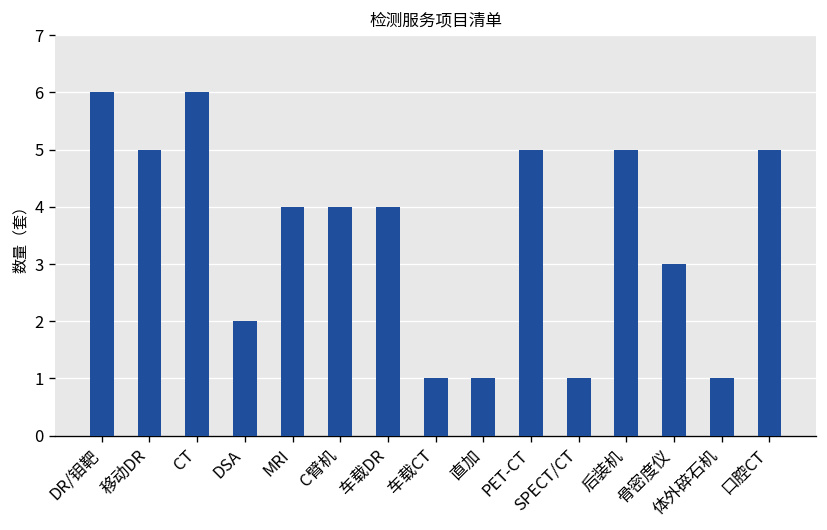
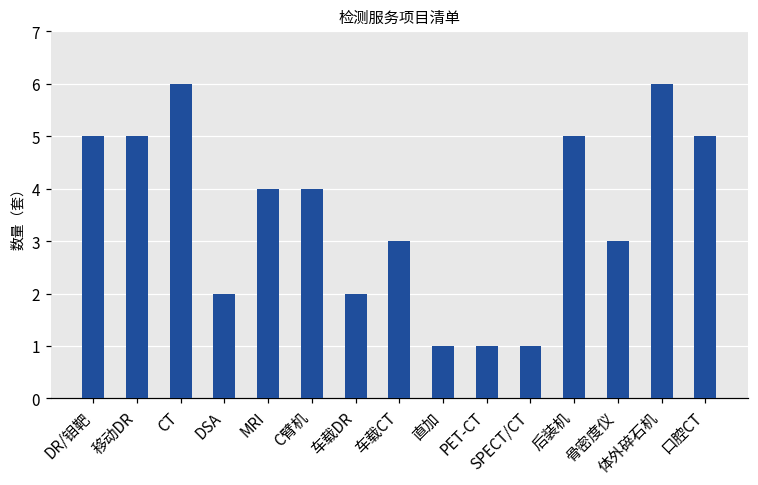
DR/钼靶: 6 -> 5
车载DR: 4 -> 2
车载CT: 1 -> 3
PET-CT: 5 -> 1
体外碎石机: 1 -> 6
